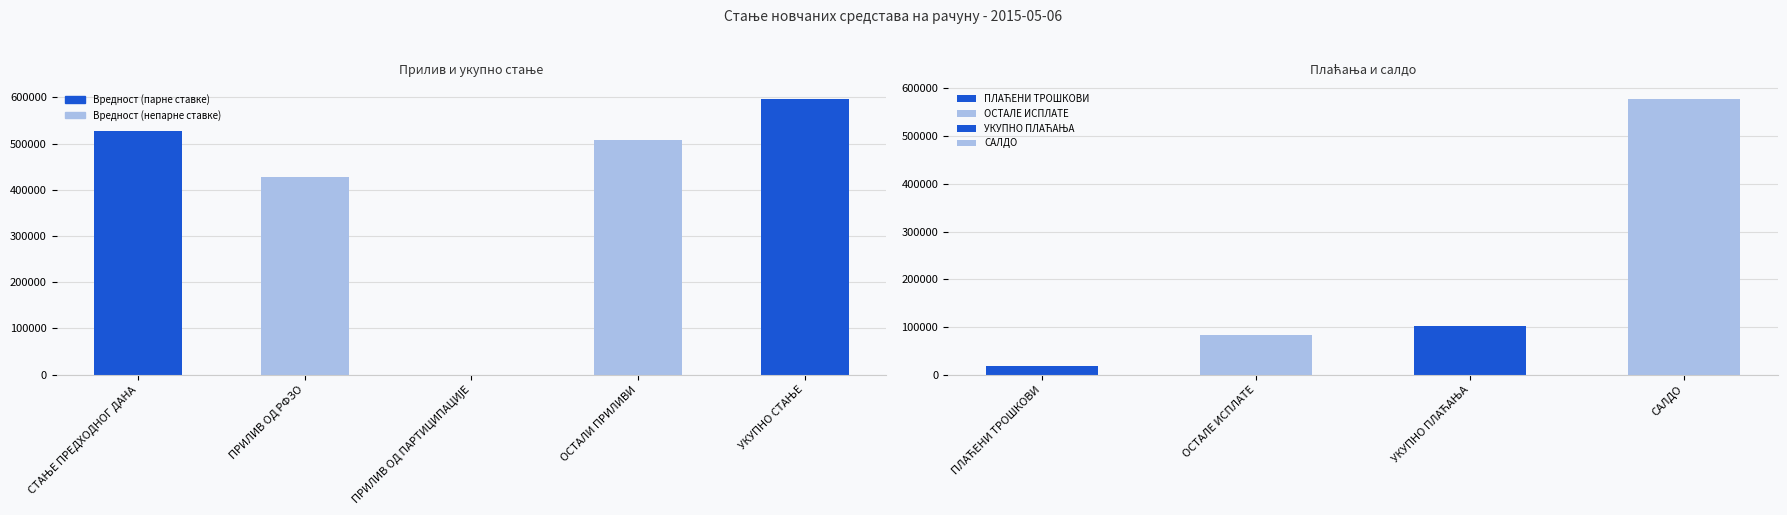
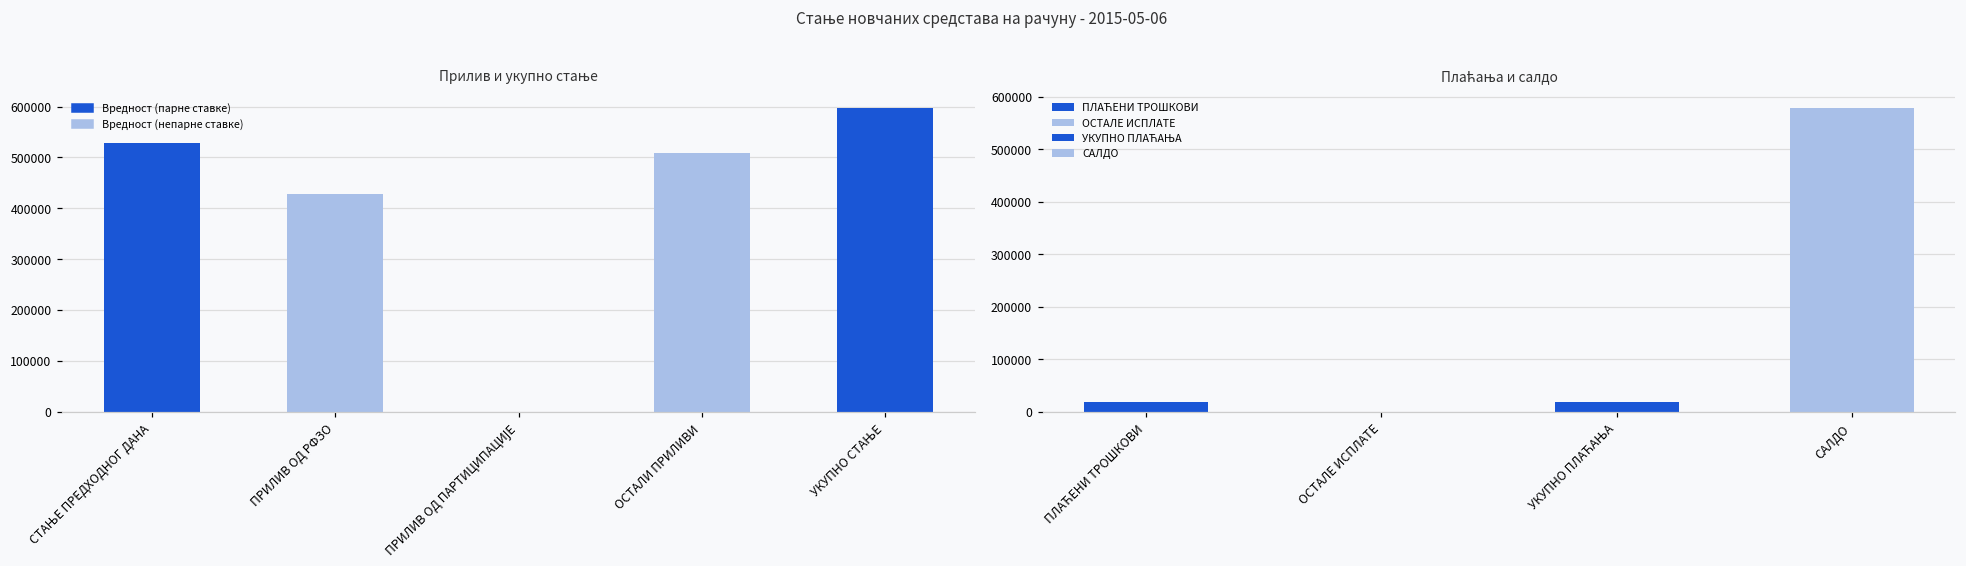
Плаћања и салдо, ОСТАЛЕ ИСПЛАТЕ: 80000 -> 0
Плаћања и салдо, УКУПНО ПЛАЋАЊА: 100000 -> 20000
